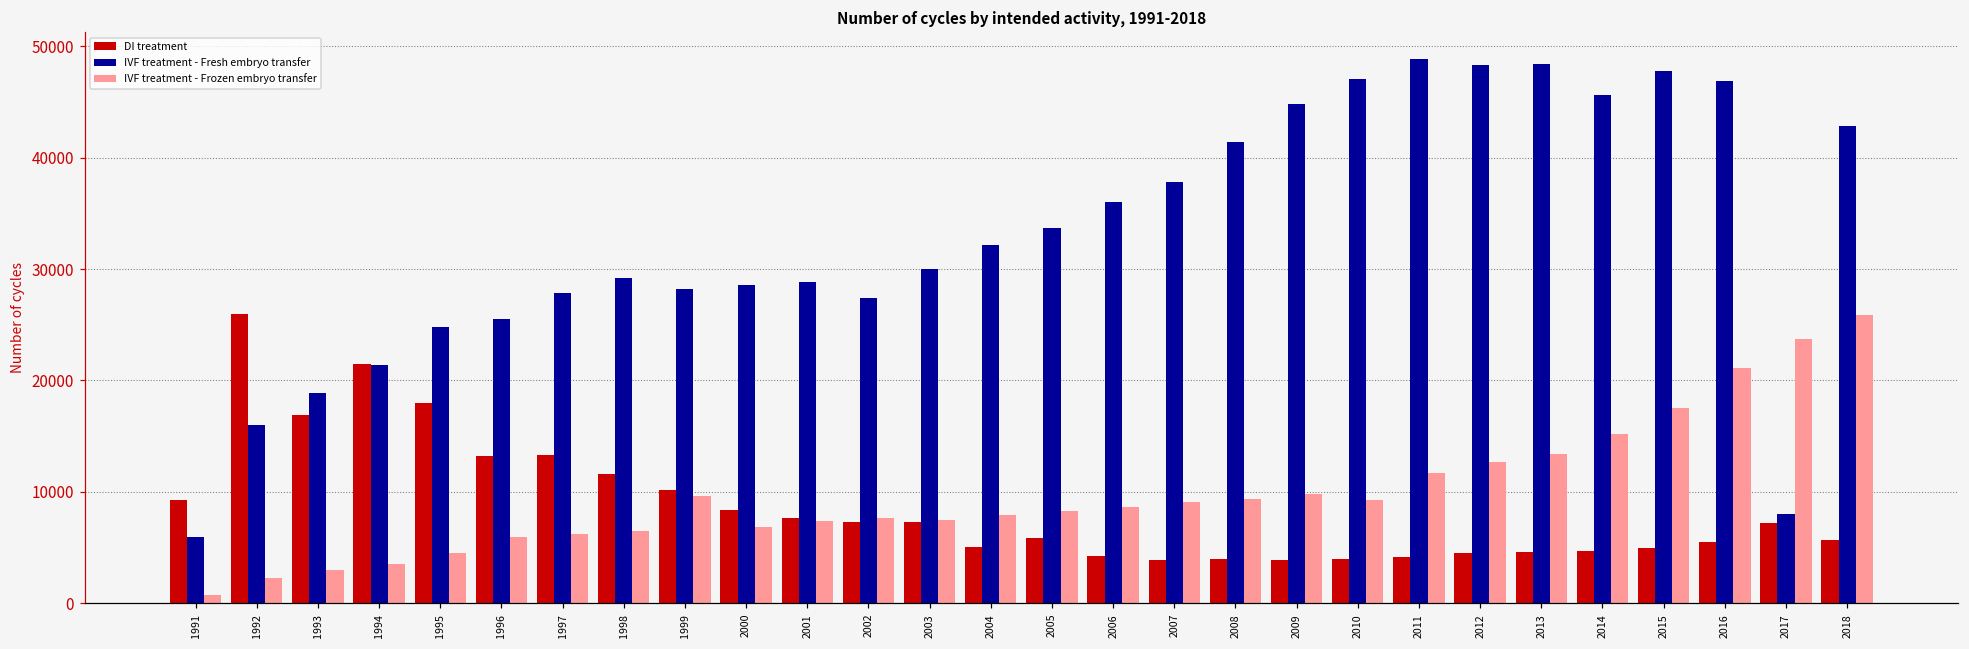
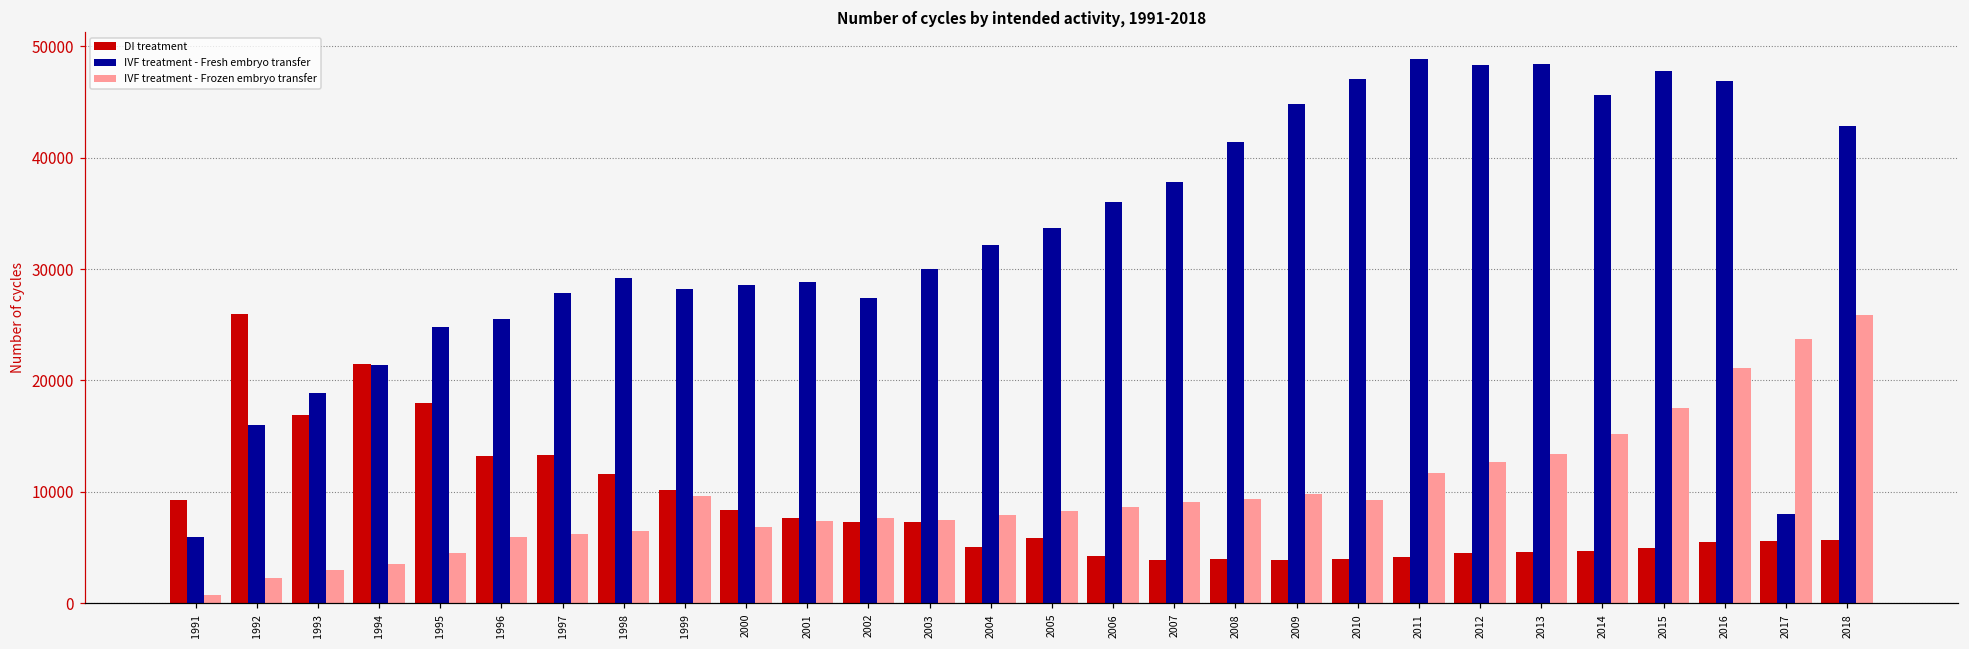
DI treatment, 2017: 7200 -> 5600
